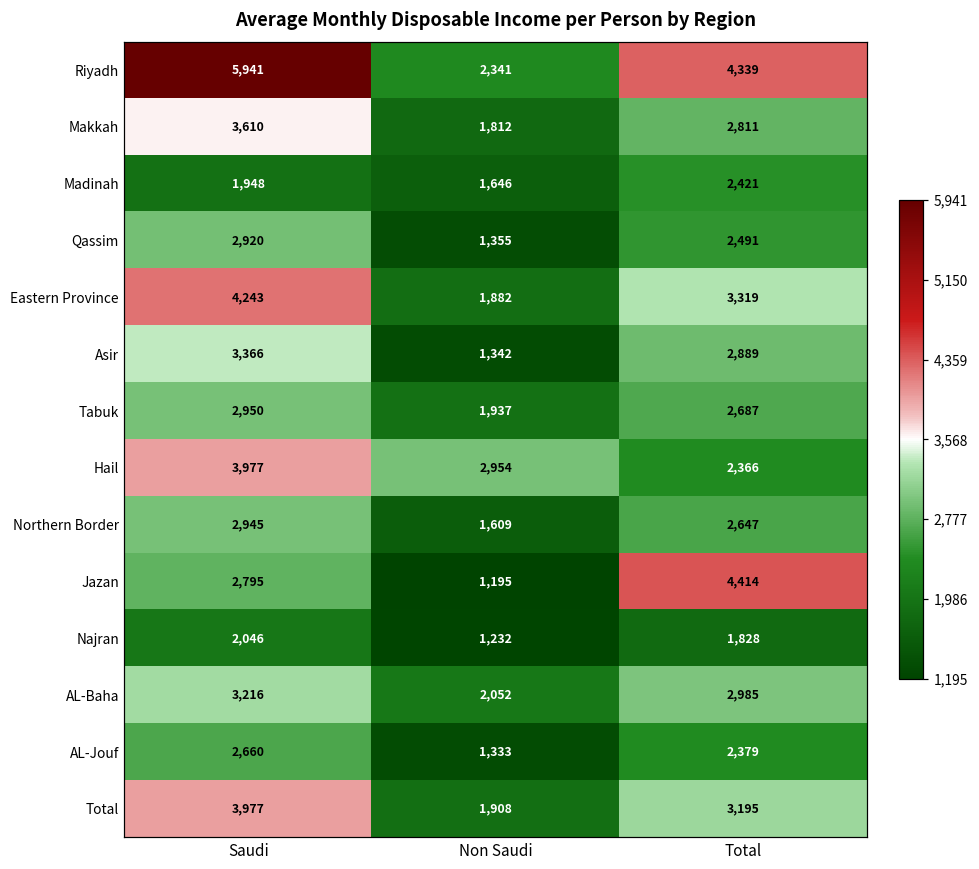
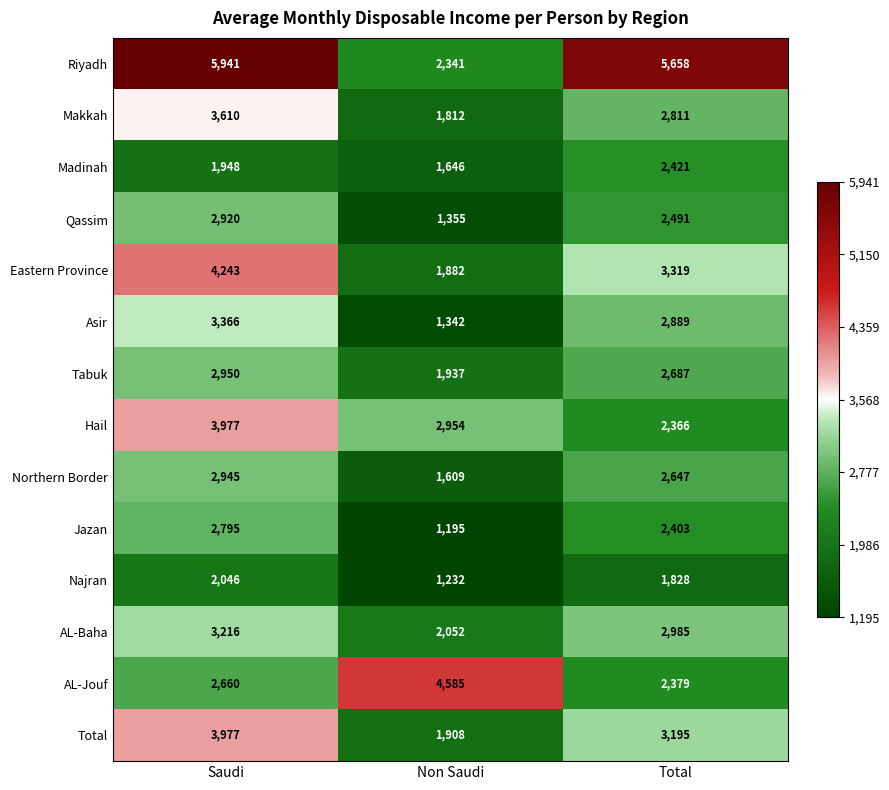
Riyadh, Total: 4,339 -> 5,658
Jazan, Total: 4,414 -> 2,403
AL-Jouf, Non Saudi: 1,333 -> 4,585
